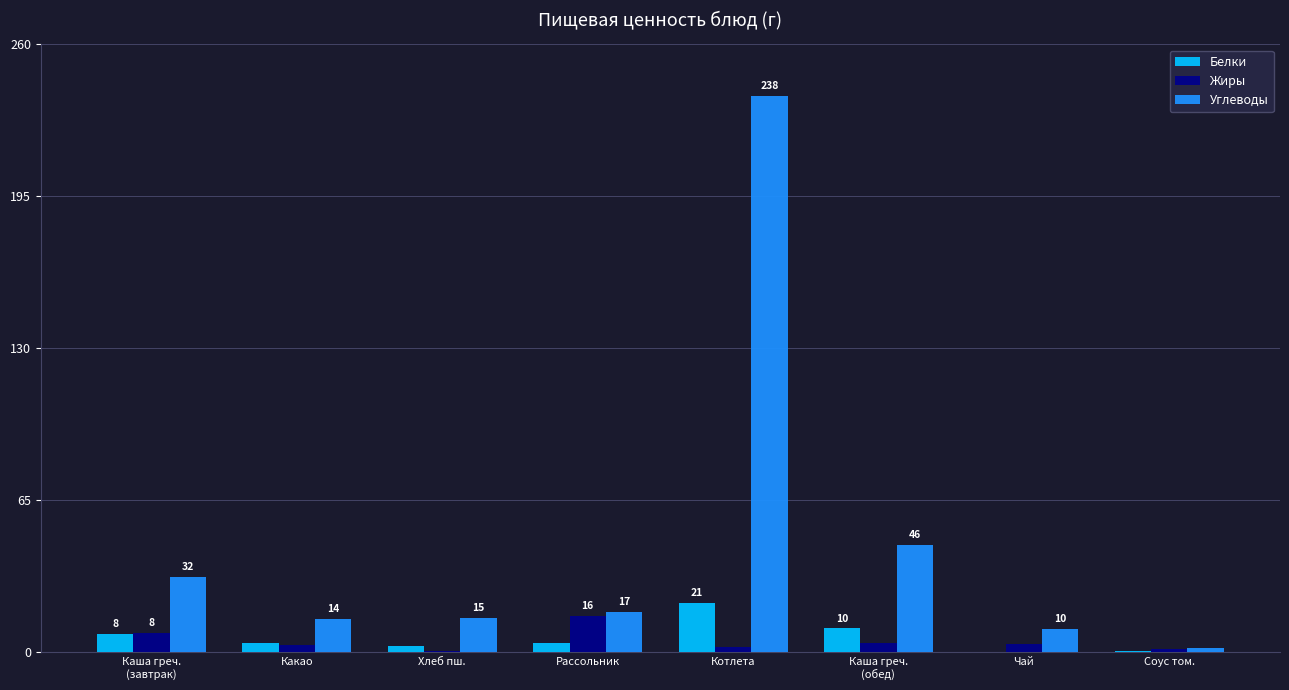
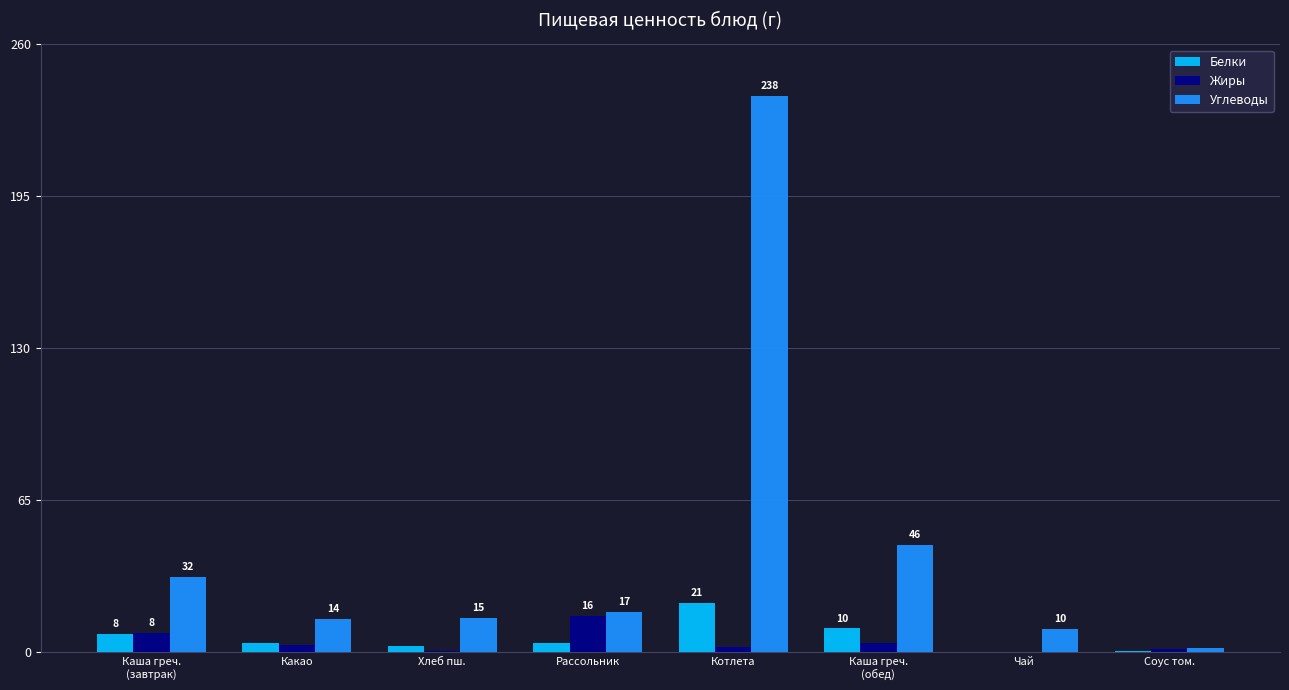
Жиры, Чай: 4 -> 0
